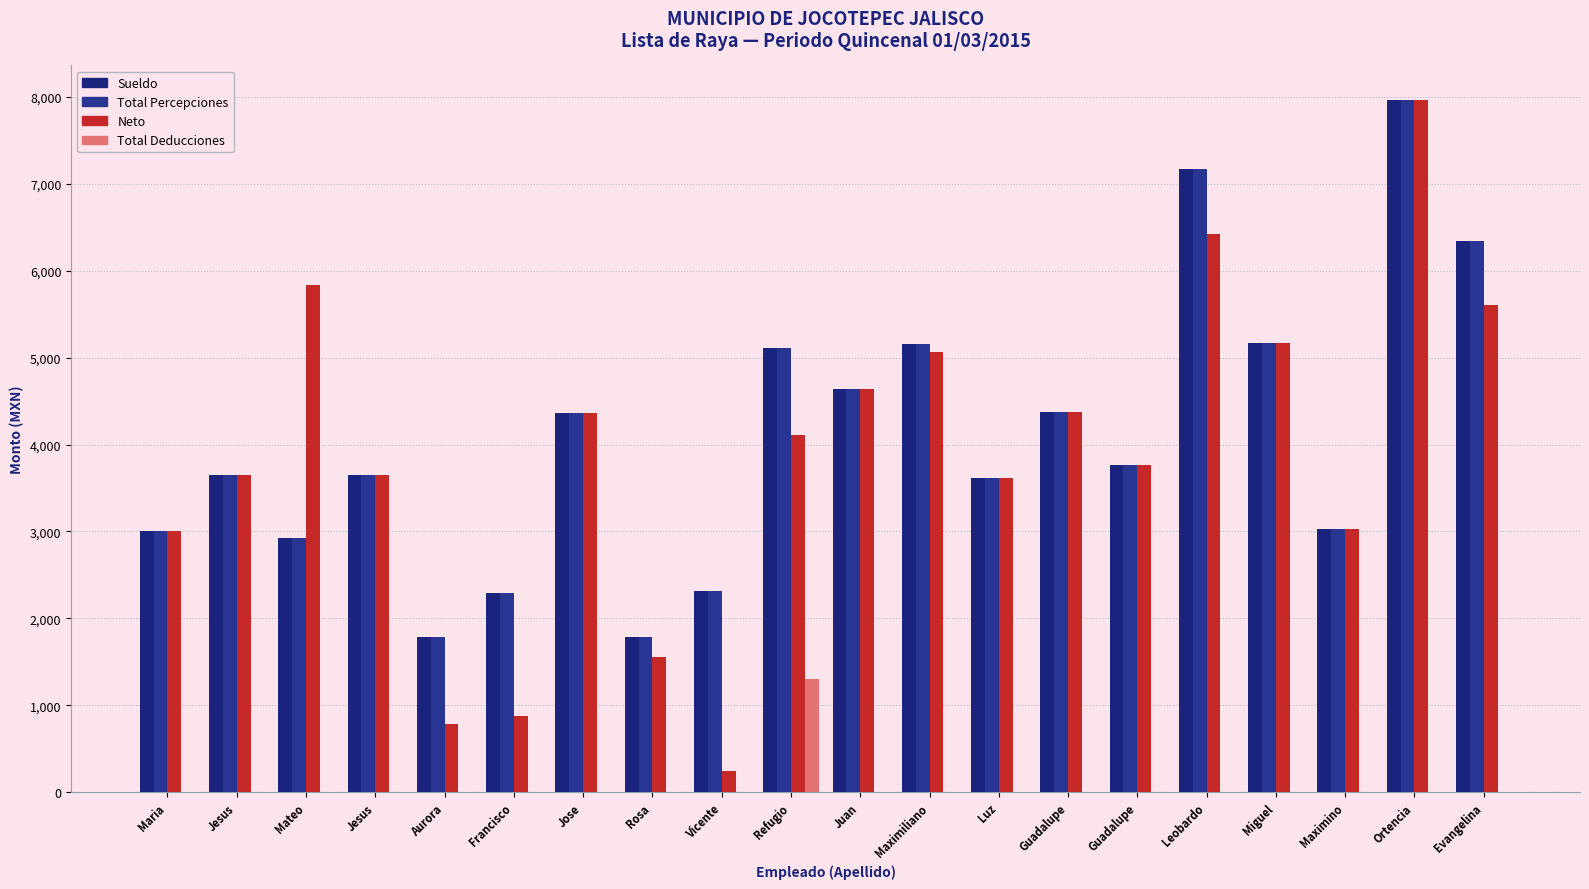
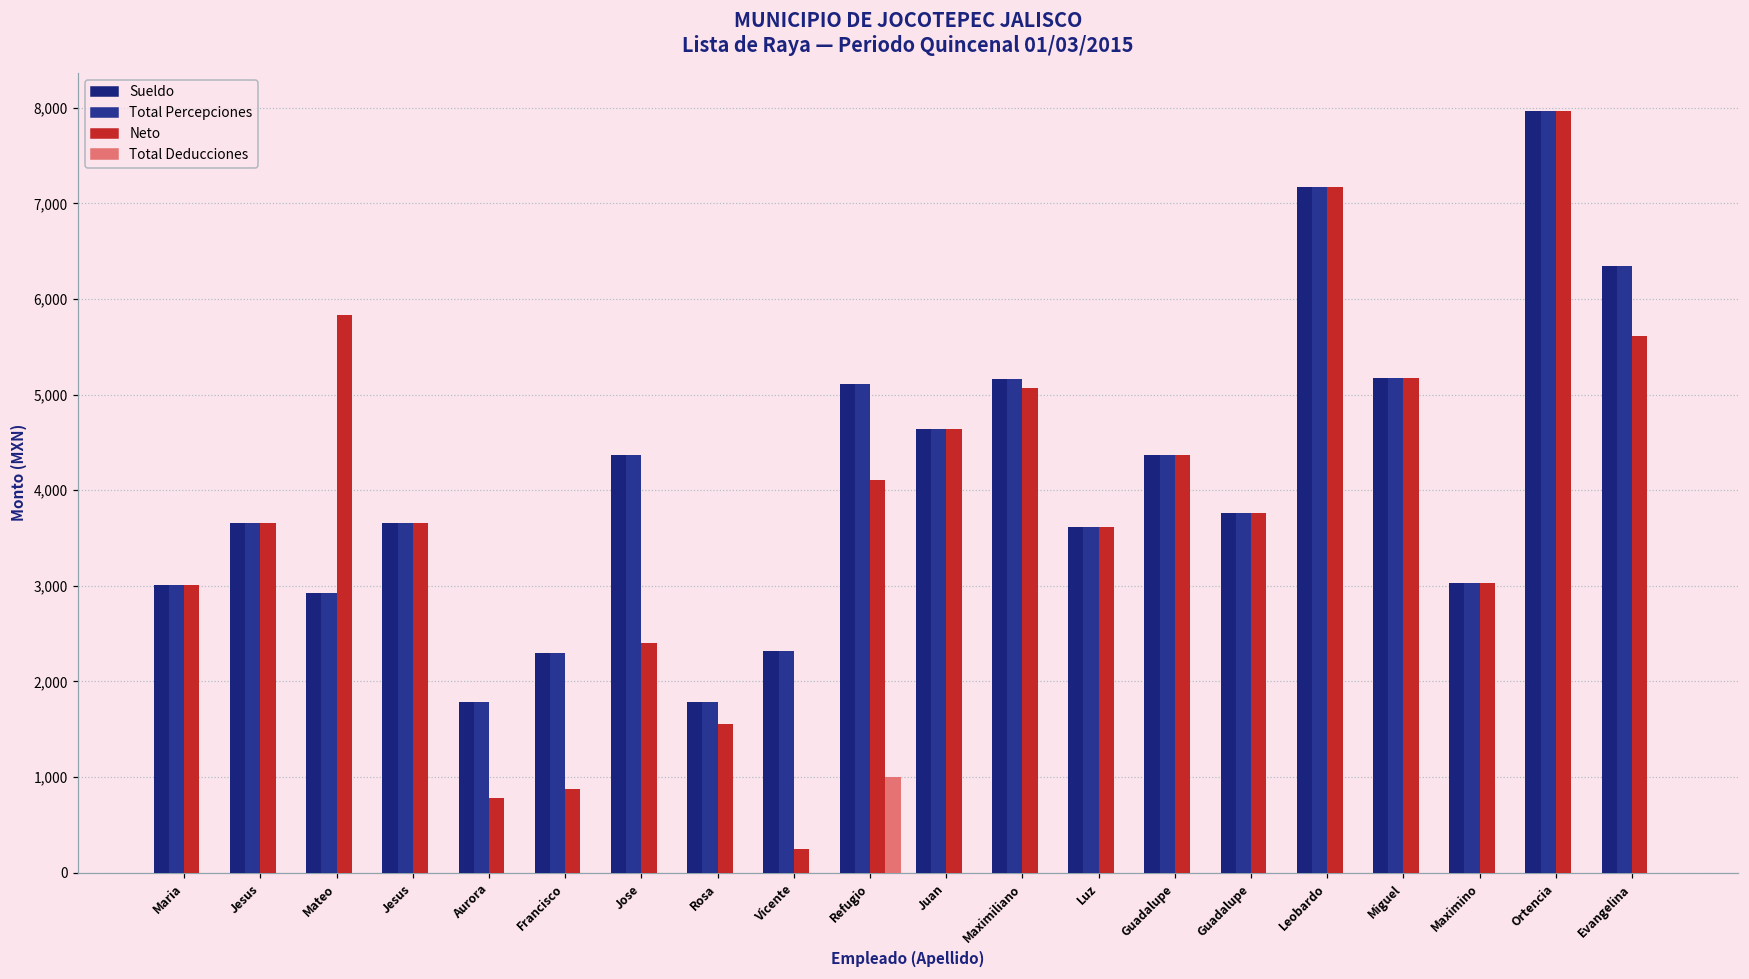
Neto, Jose: 4,400 -> 2,400
Total Deducciones, Refugio: 1,300 -> 1,000
Neto, Leobardo: 6,400 -> 7,200
